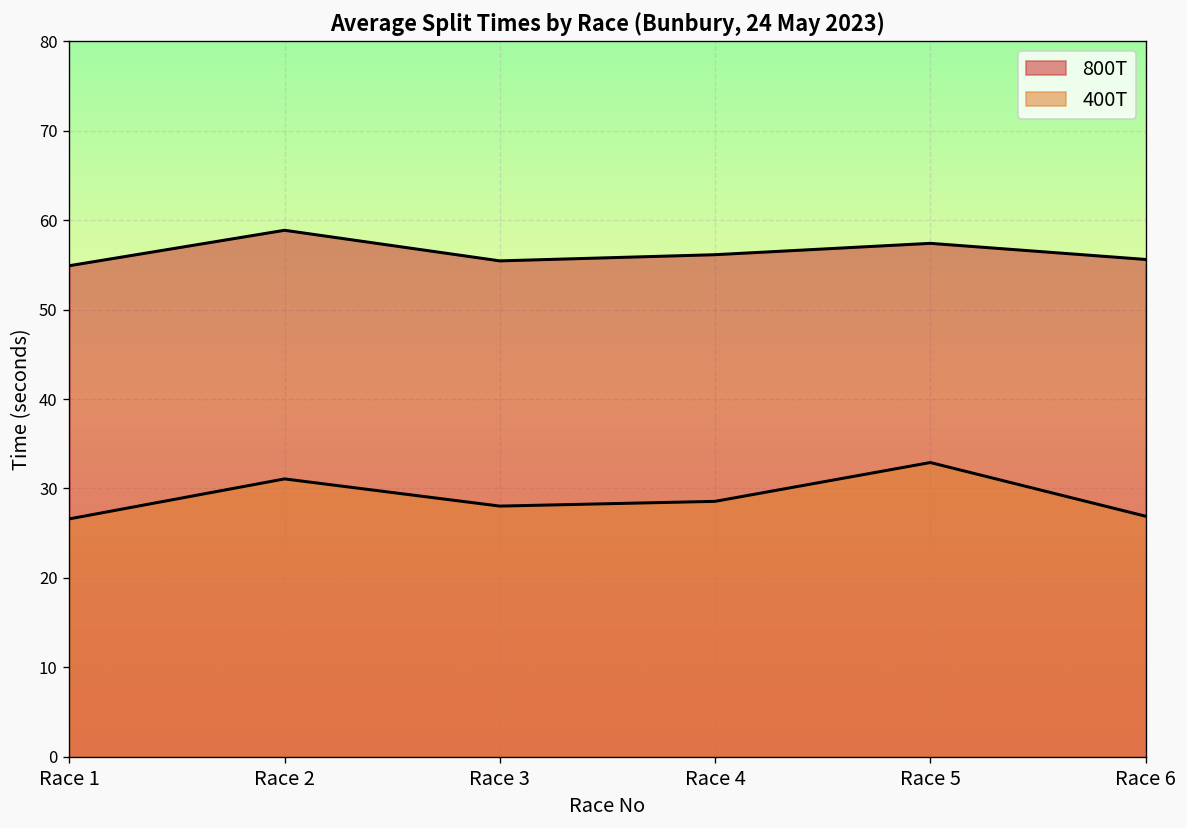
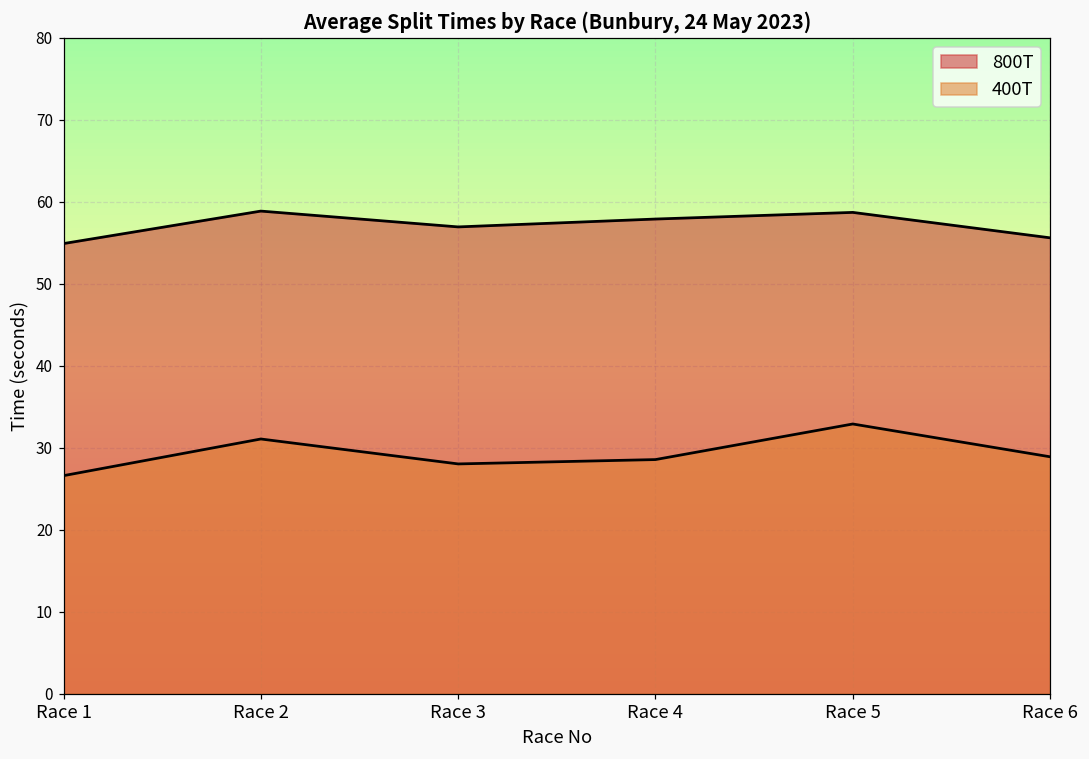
800T, Race 3: 55 -> 57
800T, Race 4: 56 -> 58
800T, Race 5: 57 -> 59
400T, Race 6: 27 -> 29
